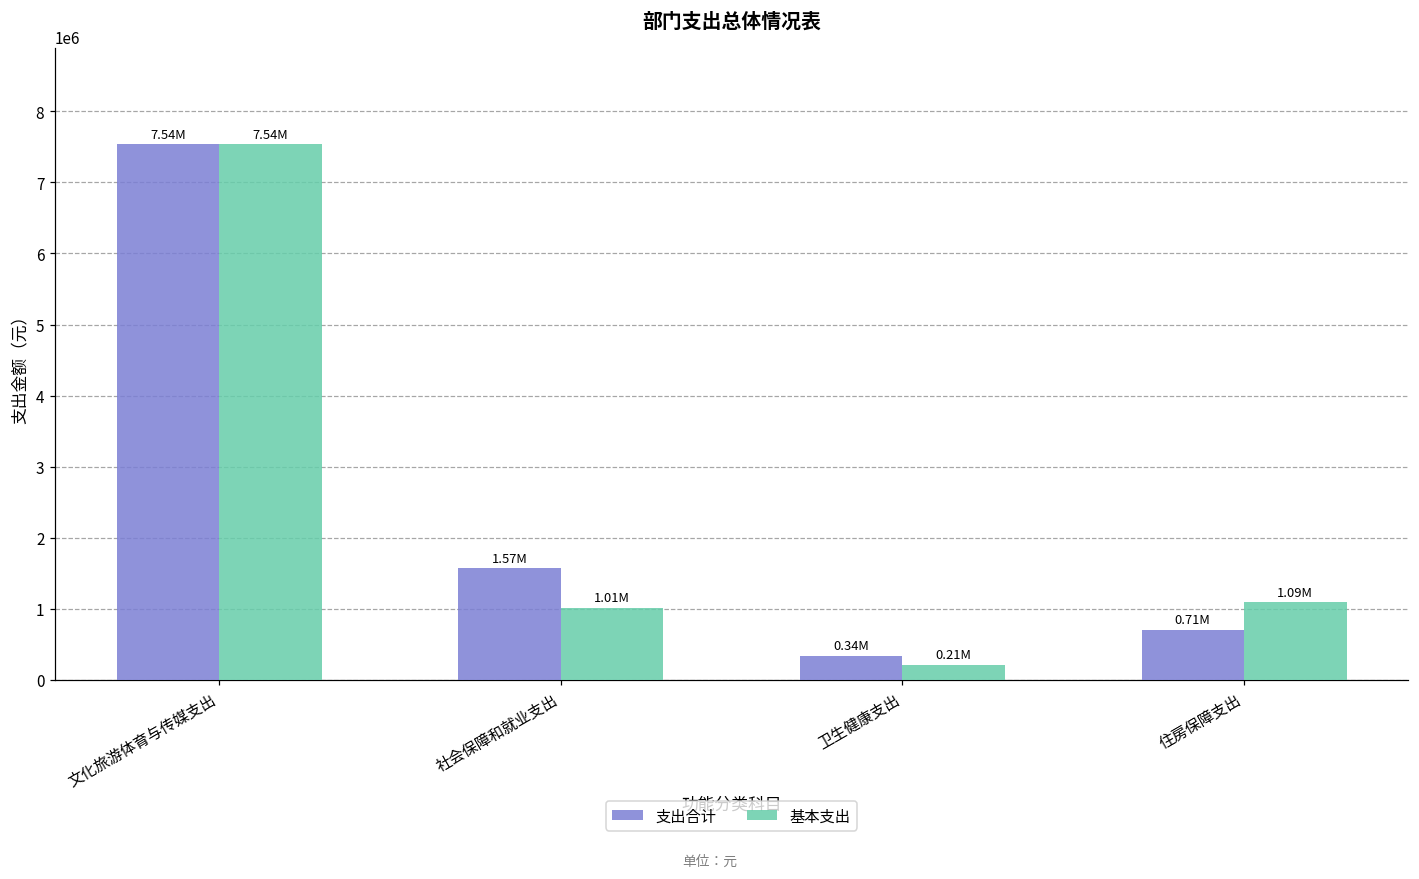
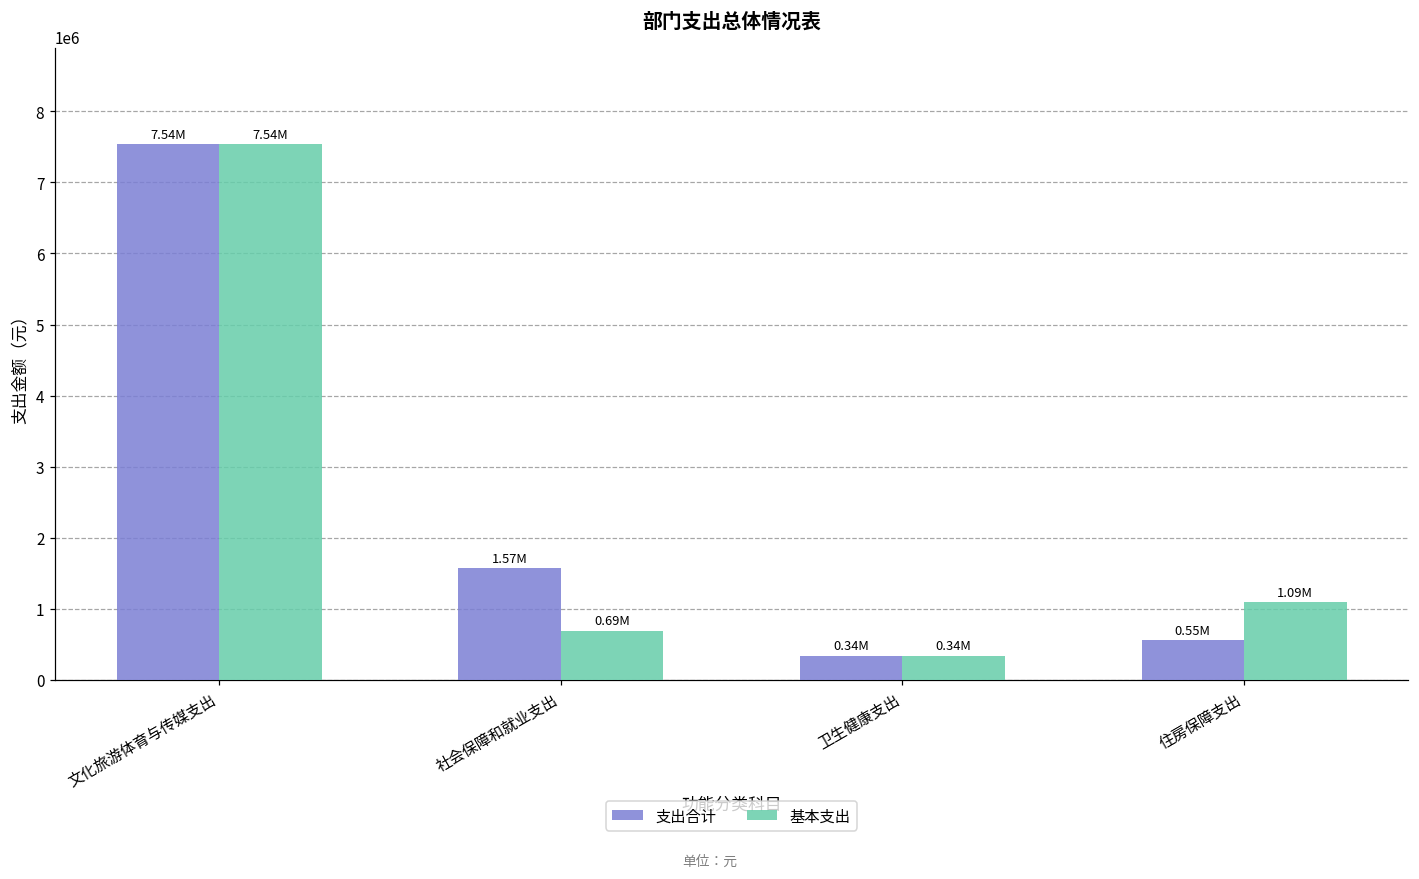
基本支出, 社会保障和就业支出: 1.01M -> 0.69M
基本支出, 卫生健康支出: 0.21M -> 0.34M
支出合计, 住房保障支出: 0.71M -> 0.55M
